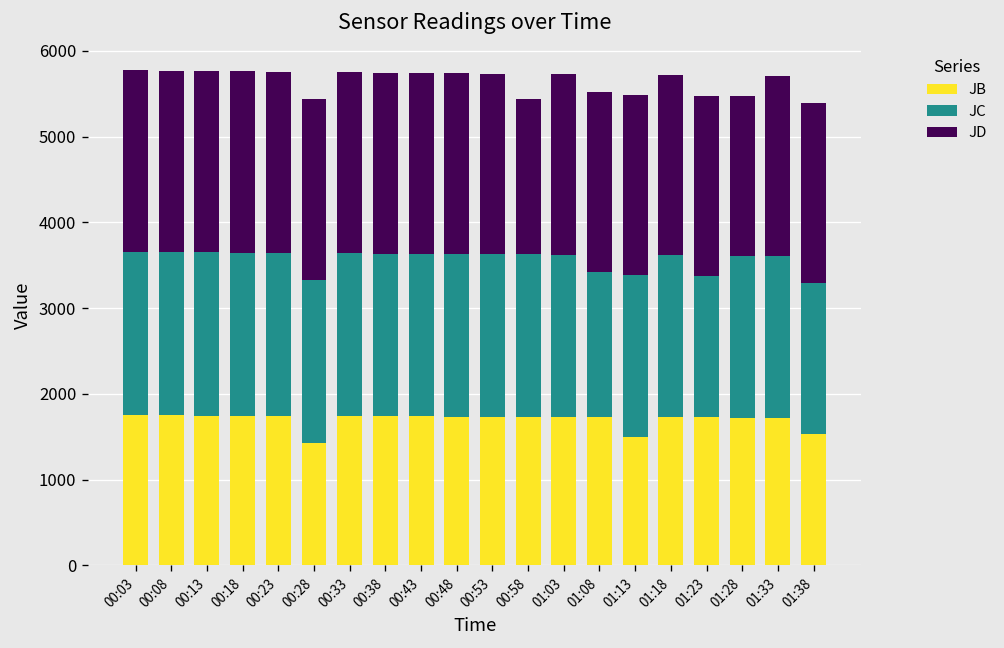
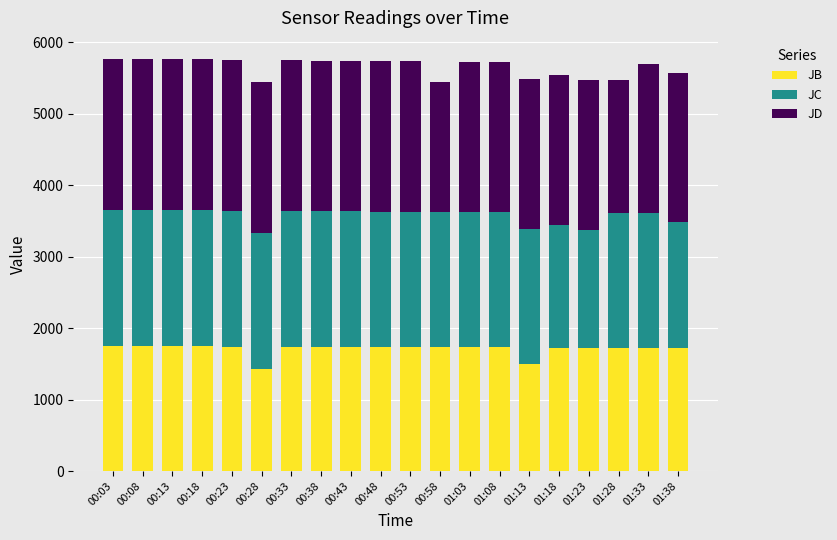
JC, 01:08: 1700 -> 1900
JC, 01:18: 1900 -> 1700
JB, 01:38: 1500 -> 1700
